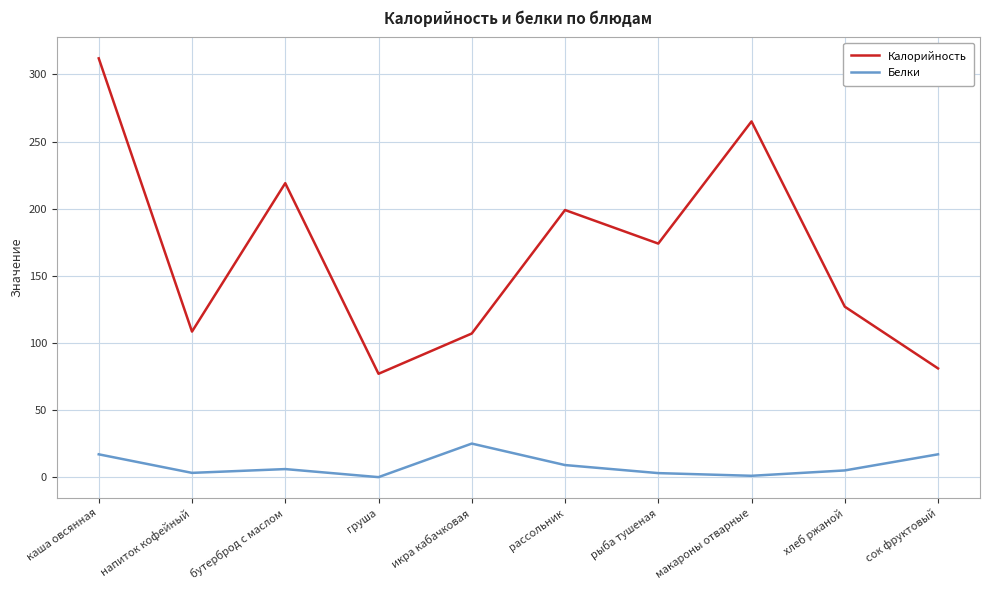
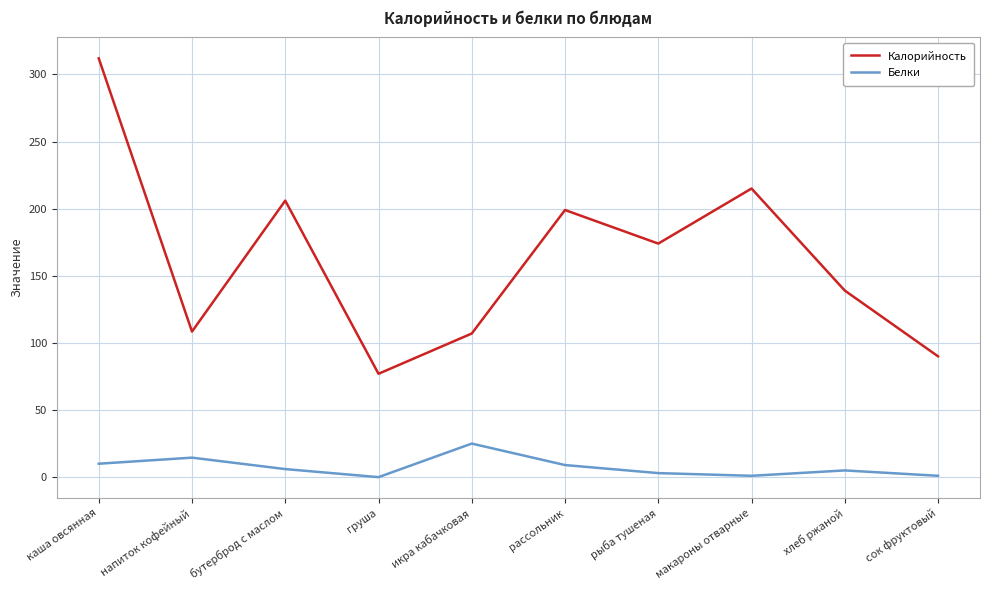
Белки, каша овсянная: 17 -> 10
Белки, напиток кофейный: 3 -> 15
Калорийность, бутерброд с маслом: 219 -> 206
Калорийность, макароны отварные: 265 -> 215
Калорийность, хлеб ржаной: 127 -> 139
Калорийность, сок фруктовый: 81 -> 90
Белки, сок фруктовый: 17 -> 1
